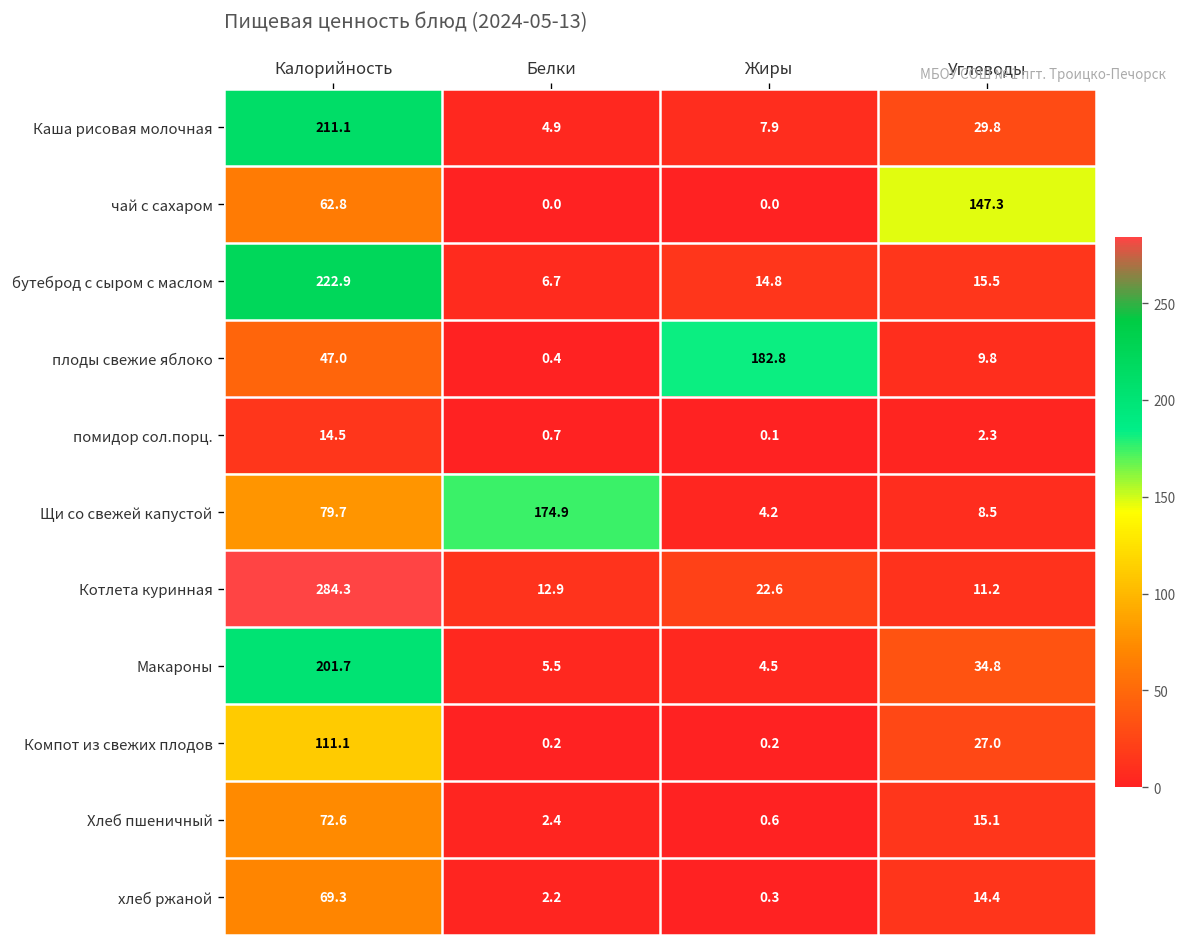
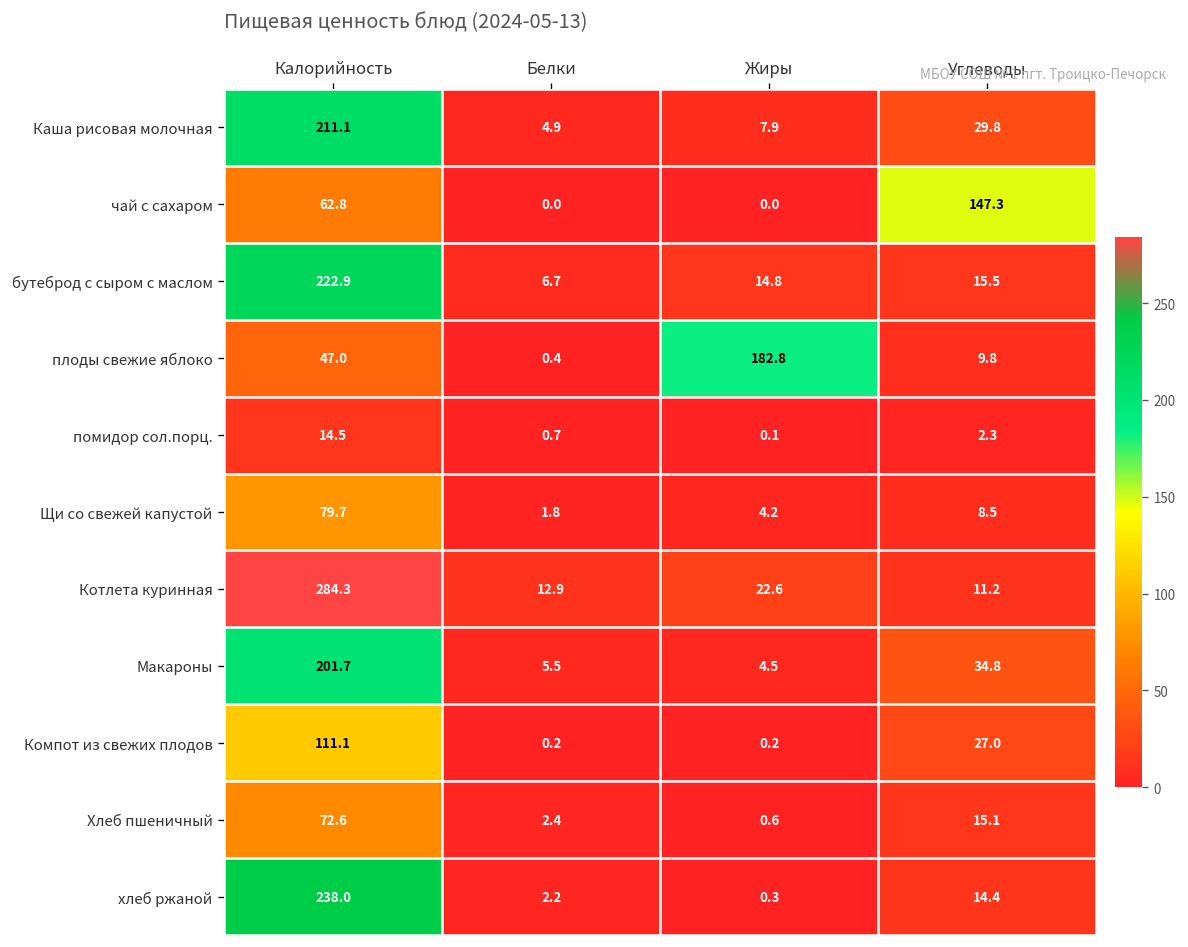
Щи со свежей капустой, Белки: 174.9 -> 1.8
хлеб ржаной, Калорийность: 69.3 -> 238.0
